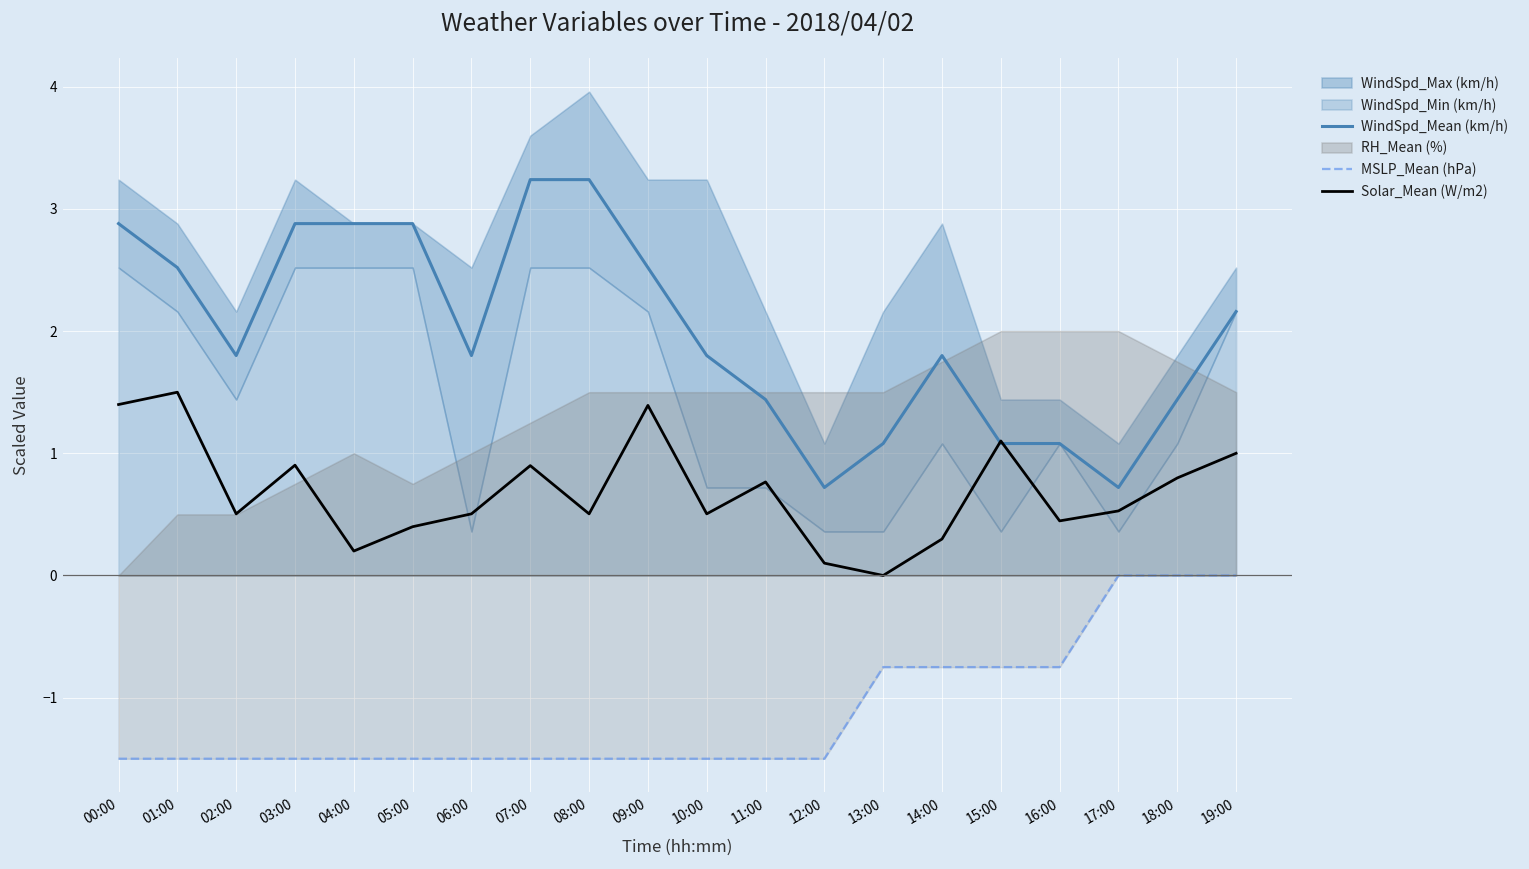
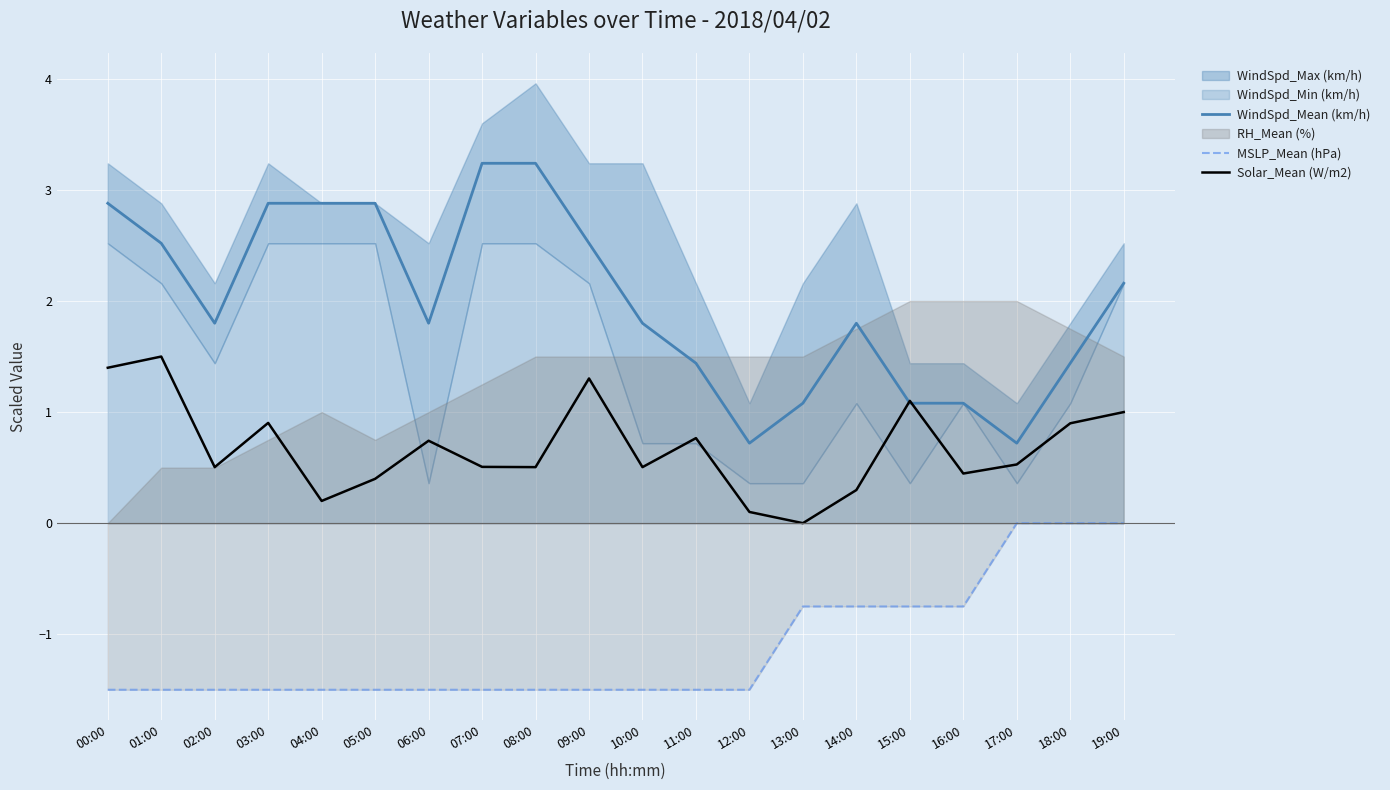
Solar_Mean (W/m2), 06:00: 0.50 -> 0.74
Solar_Mean (W/m2), 07:00: 0.90 -> 0.51
Solar_Mean (W/m2), 09:00: 1.39 -> 1.30
Solar_Mean (W/m2), 18:00: 0.80 -> 0.90
